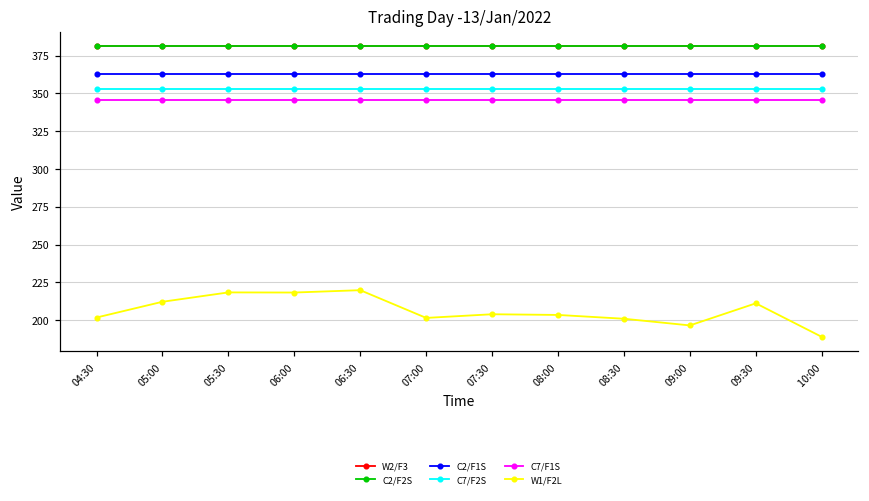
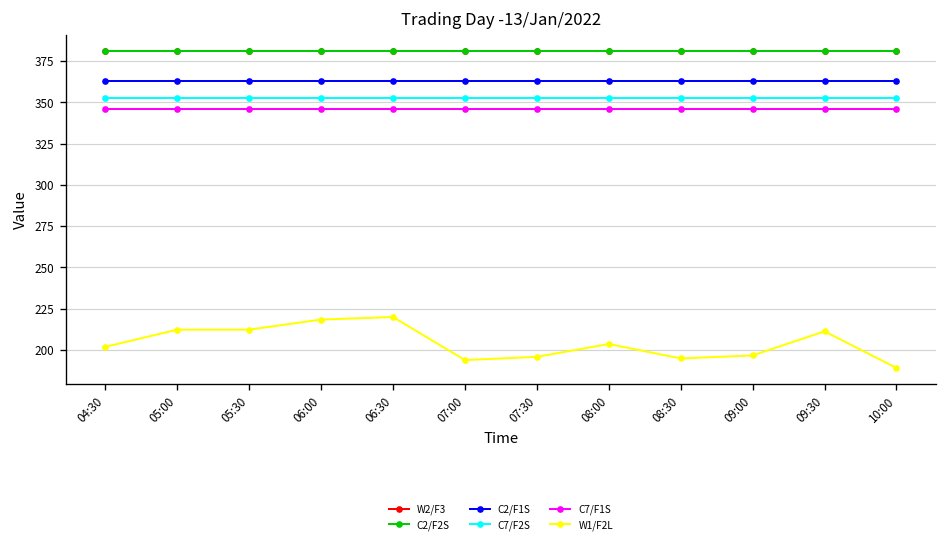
W1/F2L, 05:30: 218 -> 212
W1/F2L, 07:00: 202 -> 194
W1/F2L, 07:30: 204 -> 196
W1/F2L, 08:30: 201 -> 195
